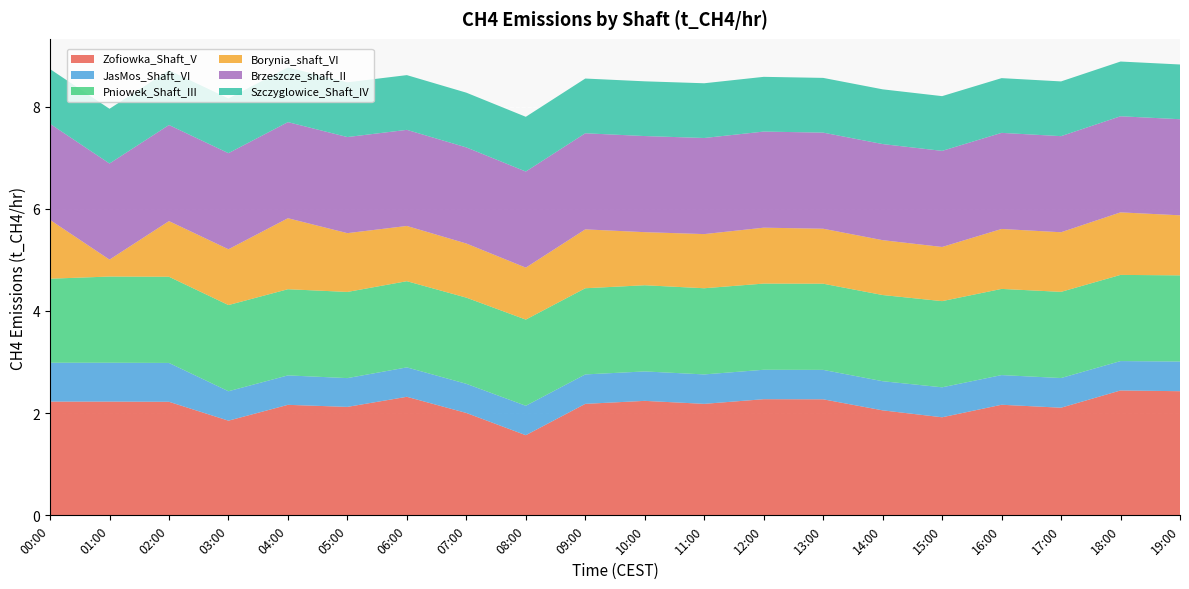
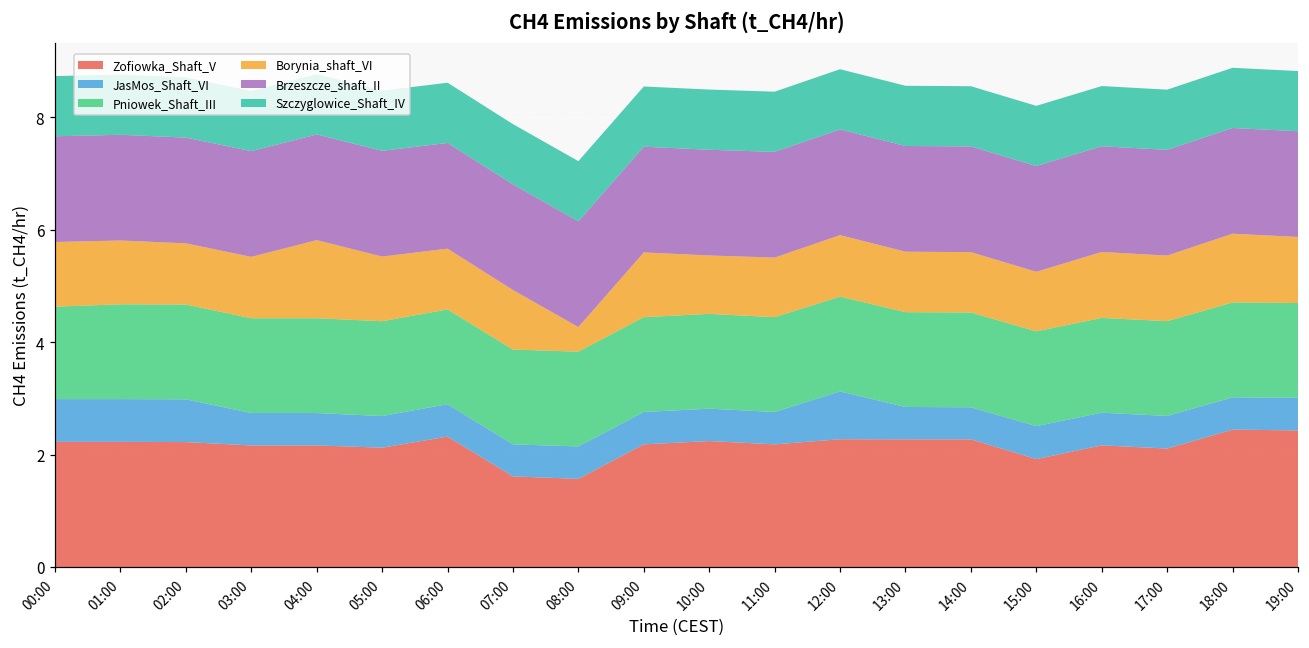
Borynia_shaft_VI, 01:00: 0.3 -> 1.1
Zofiowka_Shaft_V, 03:00: 1.9 -> 2.2
Zofiowka_Shaft_V, 07:00: 2.0 -> 1.6
Borynia_shaft_VI, 08:00: 1.0 -> 0.4
JasMos_Shaft_VI, 12:00: 0.6 -> 0.9
Zofiowka_Shaft_V, 14:00: 2.1 -> 2.3
